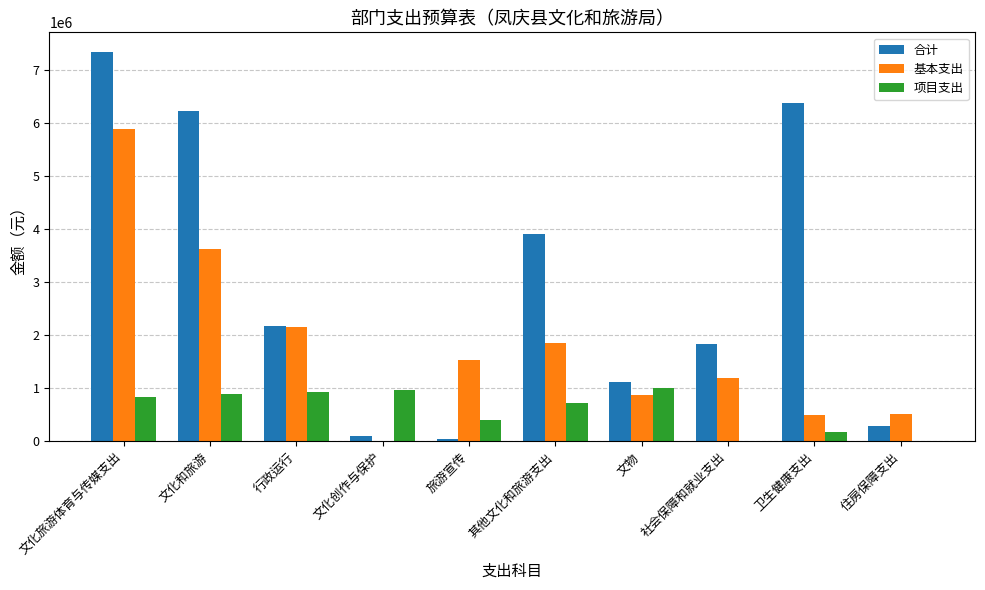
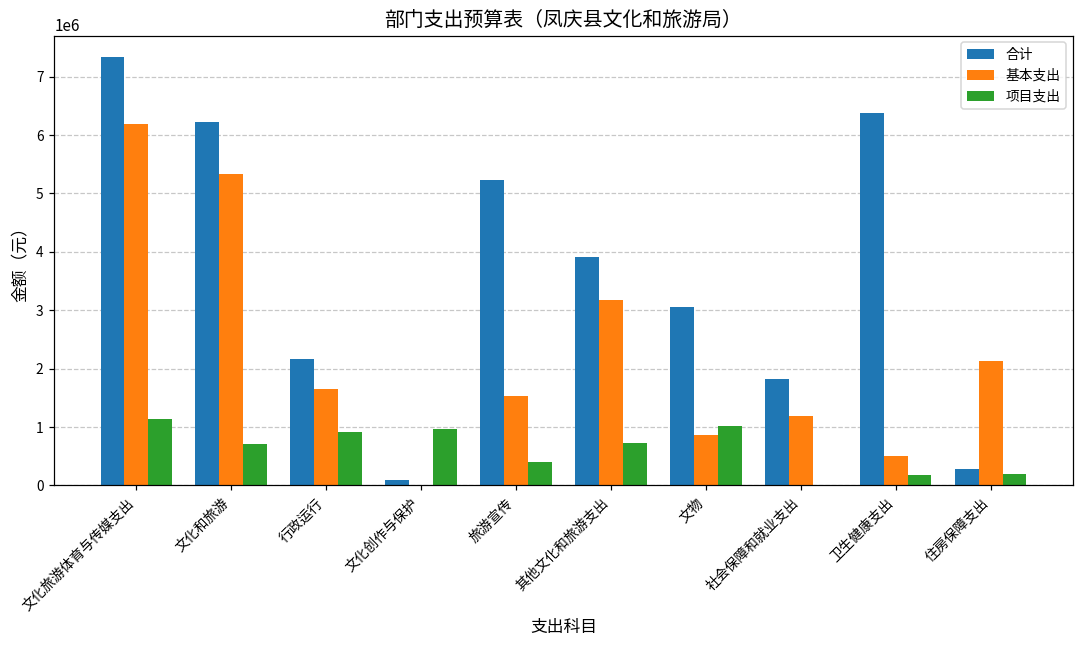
基本支出, 文化旅游体育与传媒支出: 5900000 -> 6200000
项目支出, 文化旅游体育与传媒支出: 800000 -> 1100000
基本支出, 文化和旅游: 3600000 -> 5300000
项目支出, 文化和旅游: 900000 -> 700000
基本支出, 行政运行: 2100000 -> 1600000
合计, 旅游宣传: 100000 -> 5200000
基本支出, 其他文化和旅游支出: 1800000 -> 3200000
合计, 文物: 1100000 -> 3100000
基本支出, 住房保障支出: 500000 -> 2100000
项目支出, 住房保障支出: 0 -> 200000
